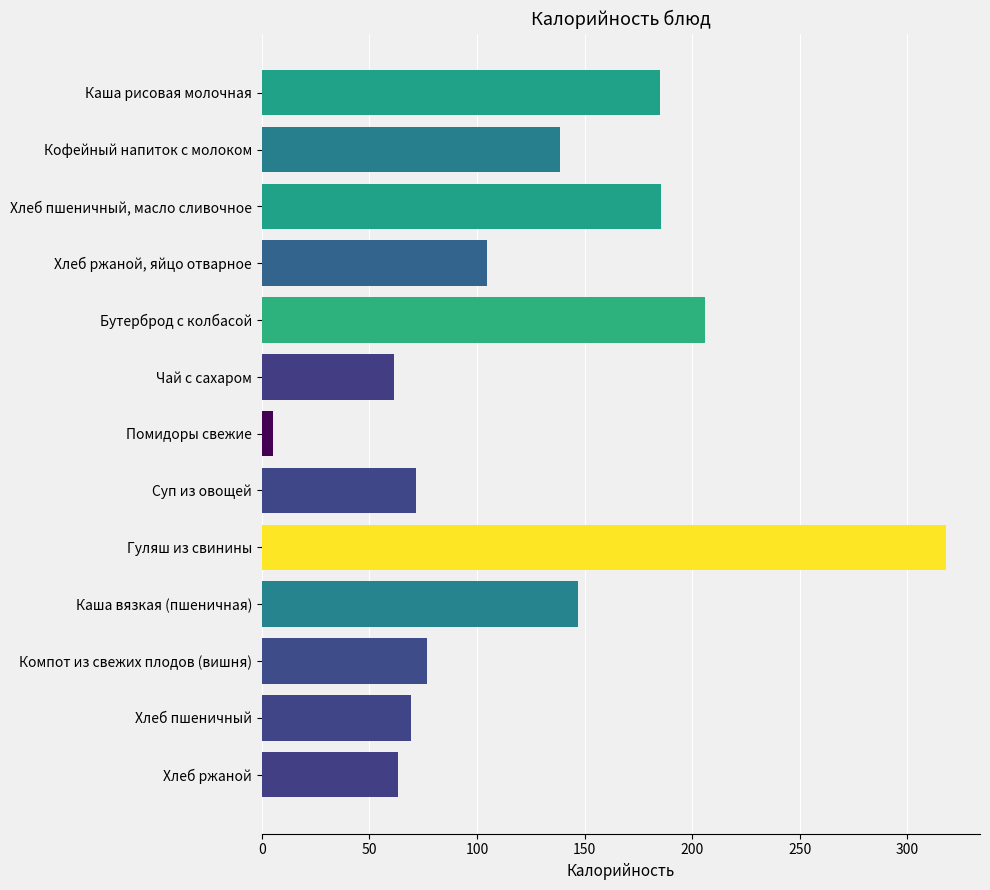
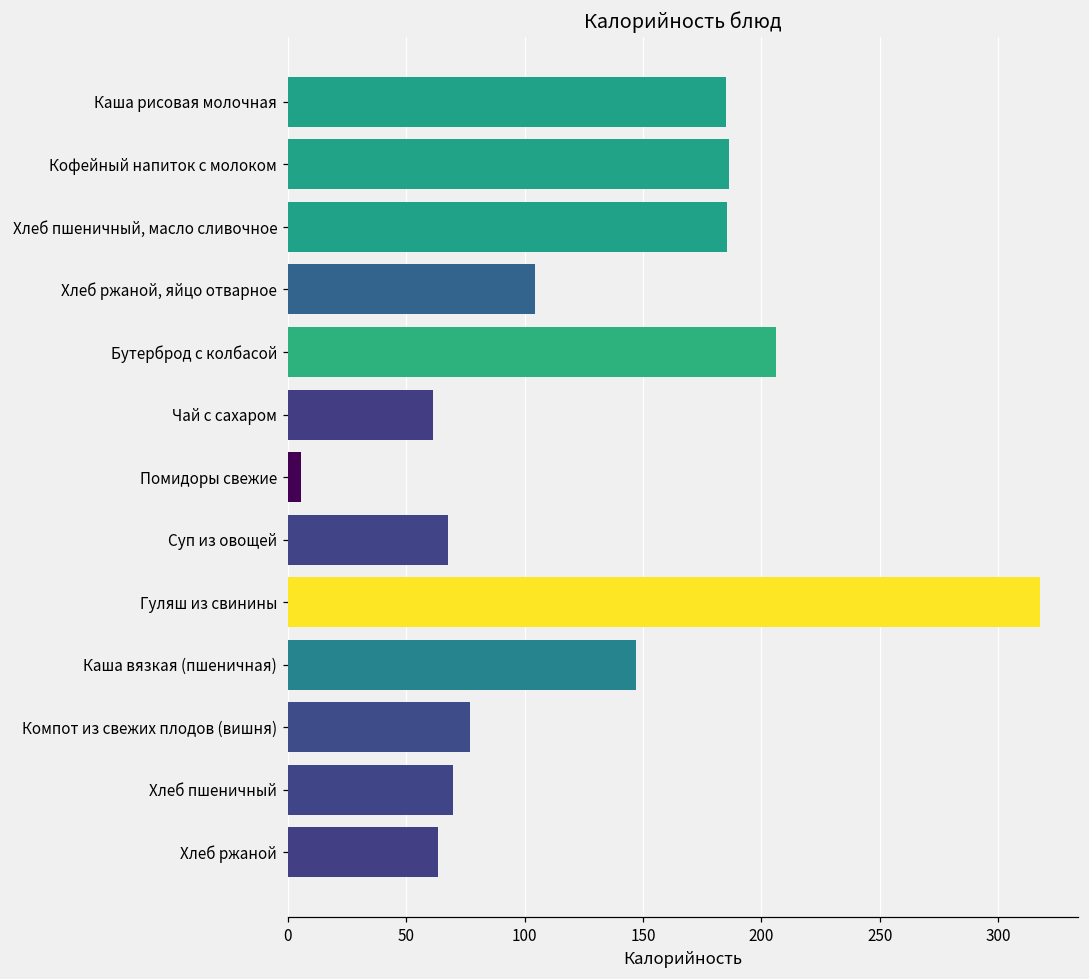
Кофейный напиток с молоком: 139 -> 186
Суп из овощей: 72 -> 68
